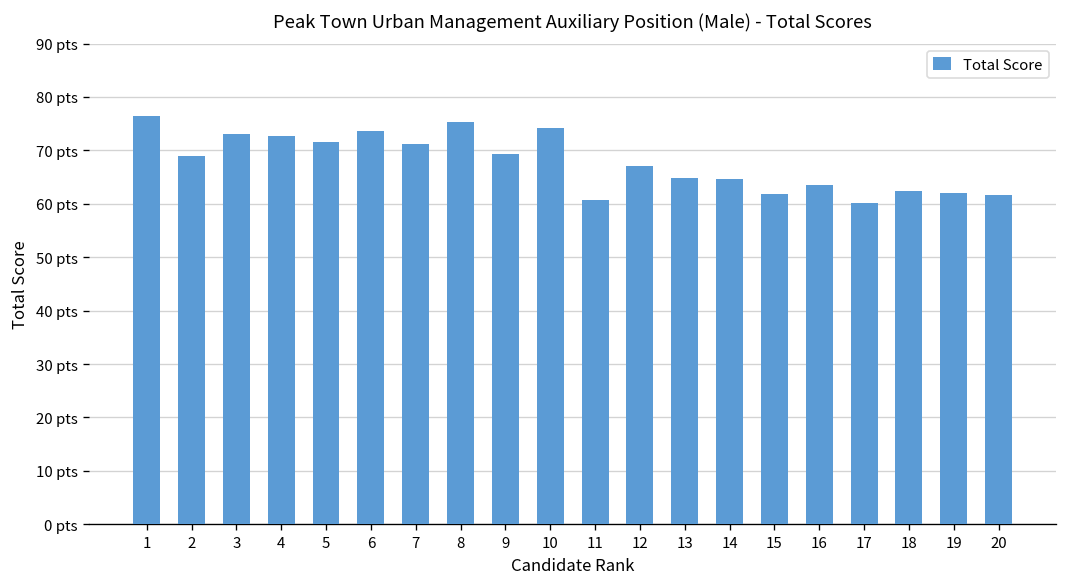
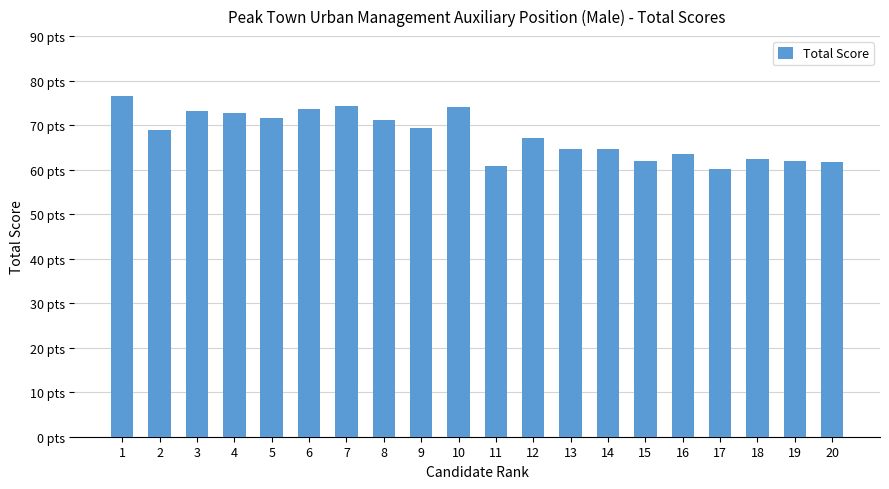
7: 71 pts -> 74 pts
8: 75 pts -> 71 pts
